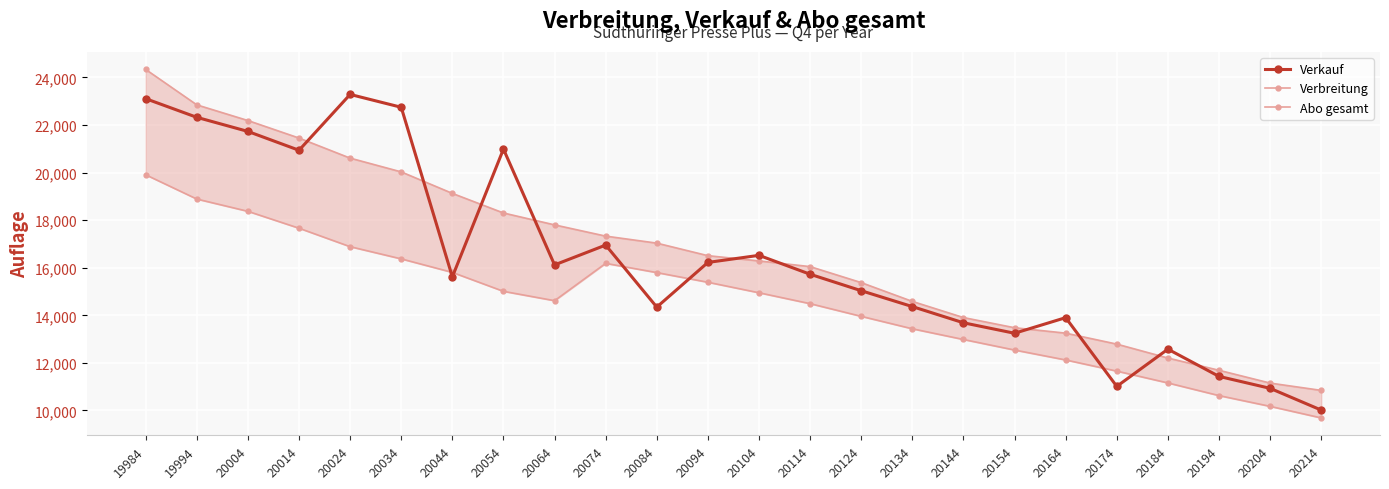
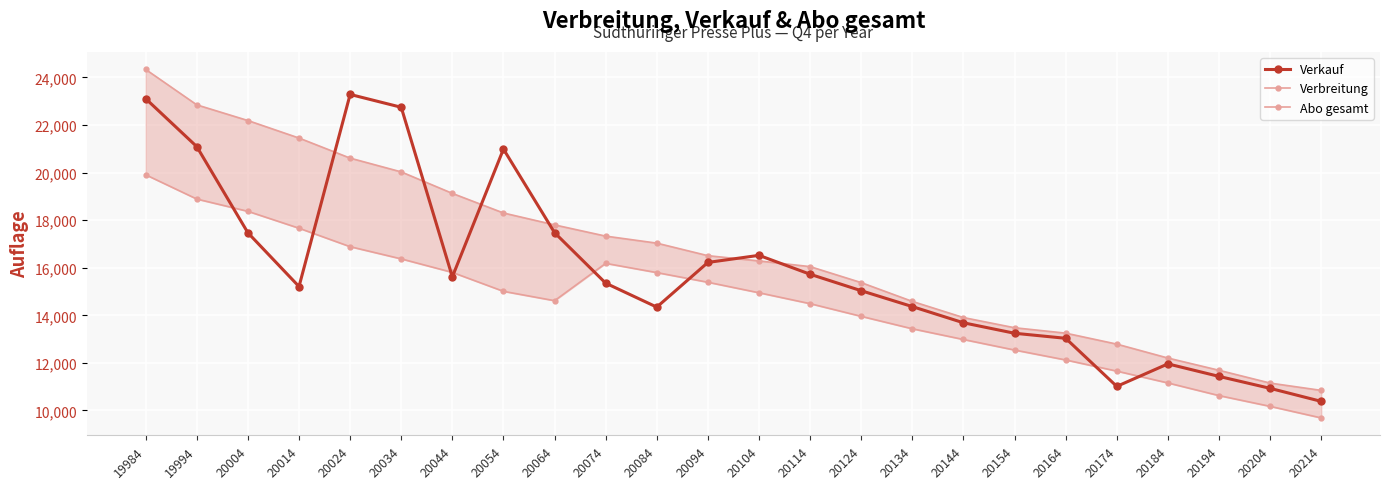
Verkauf, 19994: 22,300 -> 21,100
Verkauf, 20004: 21,700 -> 17,500
Verkauf, 20014: 20,900 -> 15,200
Verkauf, 20064: 16,100 -> 17,500
Verkauf, 20074: 17,000 -> 15,400
Verkauf, 20164: 13,900 -> 13,000
Verkauf, 20184: 12,600 -> 12,000
Verkauf, 20214: 10,000 -> 10,400
